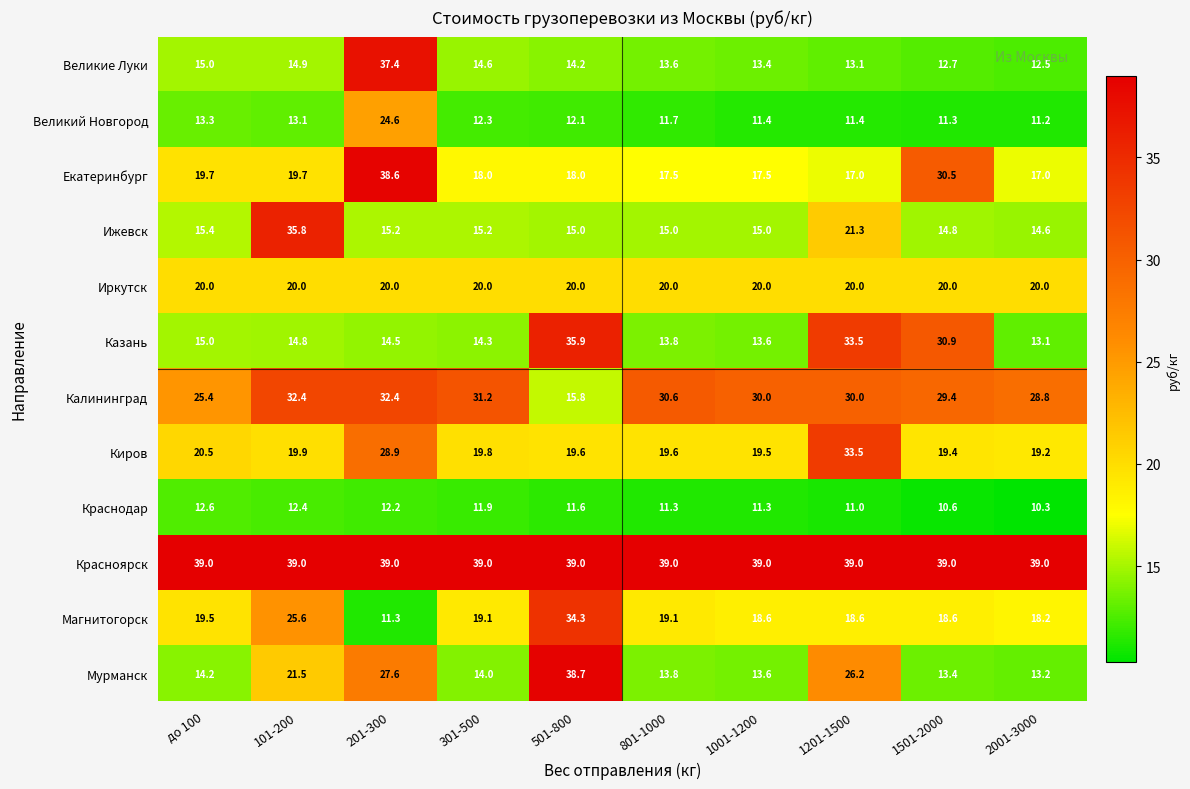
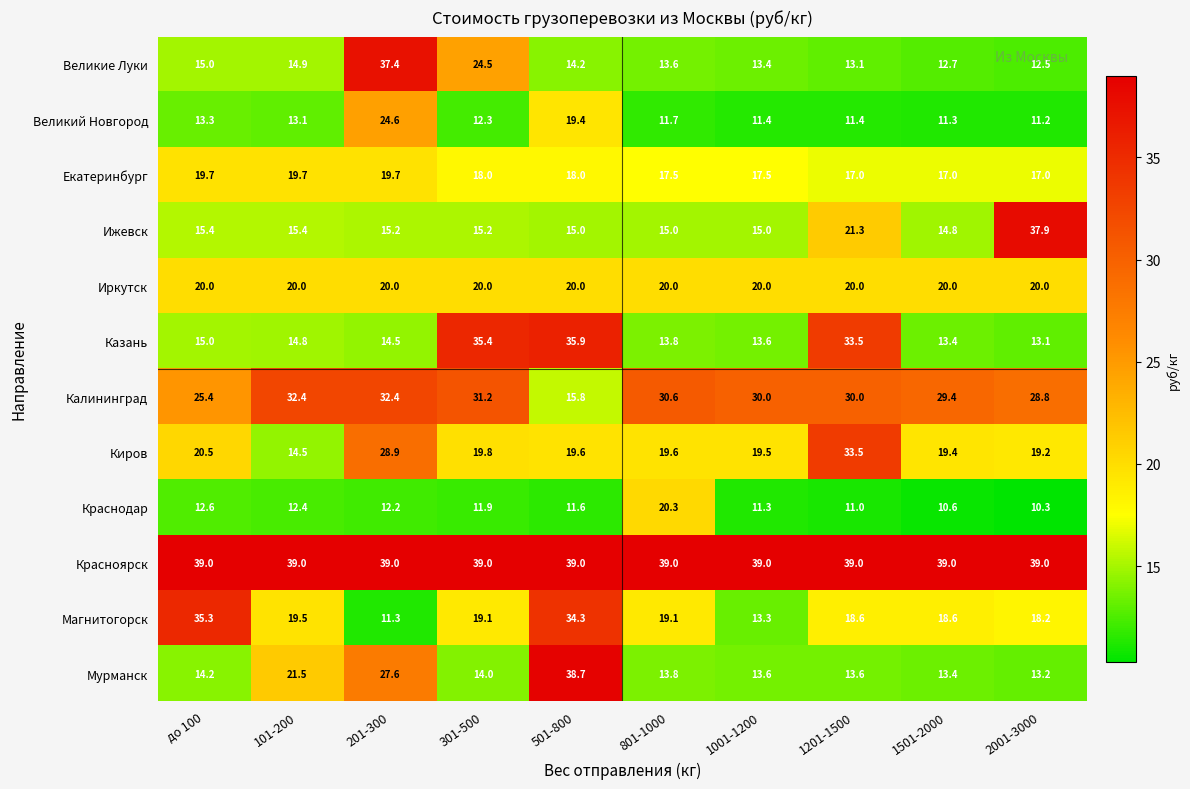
Великие Луки, 301-500: 14.6 -> 24.5
Великий Новгород, 501-800: 12.1 -> 19.4
Екатеринбург, 201-300: 38.6 -> 19.7
Екатеринбург, 1501-2000: 30.5 -> 17.0
Ижевск, 101-200: 35.8 -> 15.4
Ижевск, 2001-3000: 14.6 -> 37.9
Казань, 301-500: 14.3 -> 35.4
Казань, 1501-2000: 30.9 -> 13.4
Киров, 101-200: 19.9 -> 14.5
Краснодар, 801-1000: 11.3 -> 20.3
Магнитогорск, до 100: 19.5 -> 35.3
Магнитогорск, 101-200: 25.6 -> 19.5
Магнитогорск, 1001-1200: 18.6 -> 13.3
Мурманск, 1201-1500: 26.2 -> 13.6
